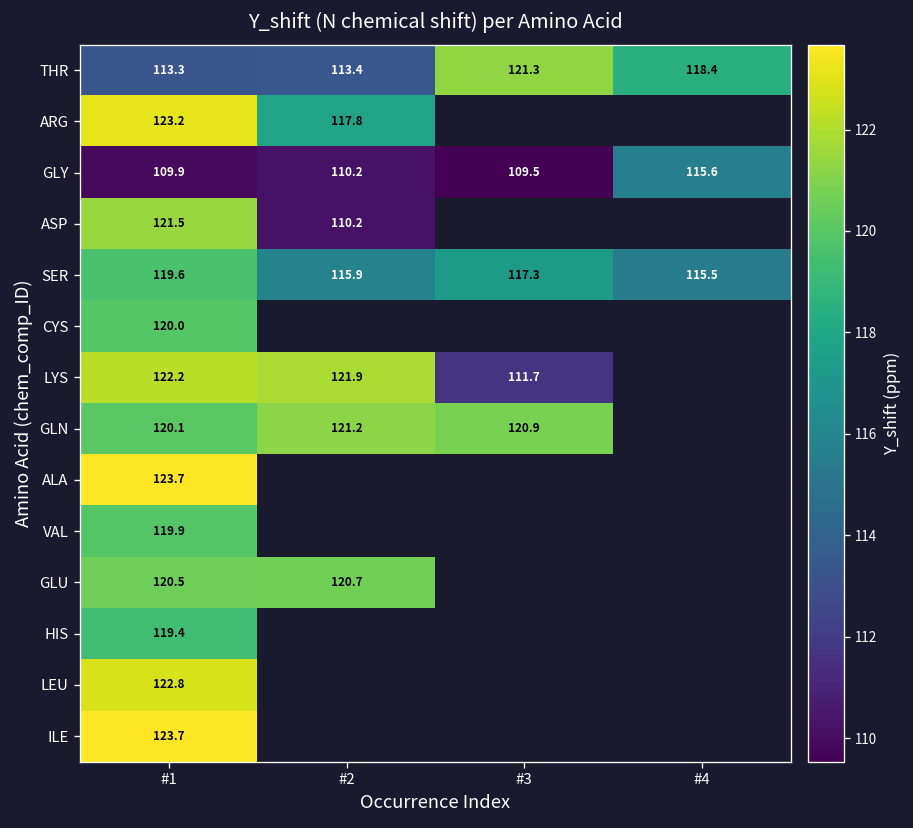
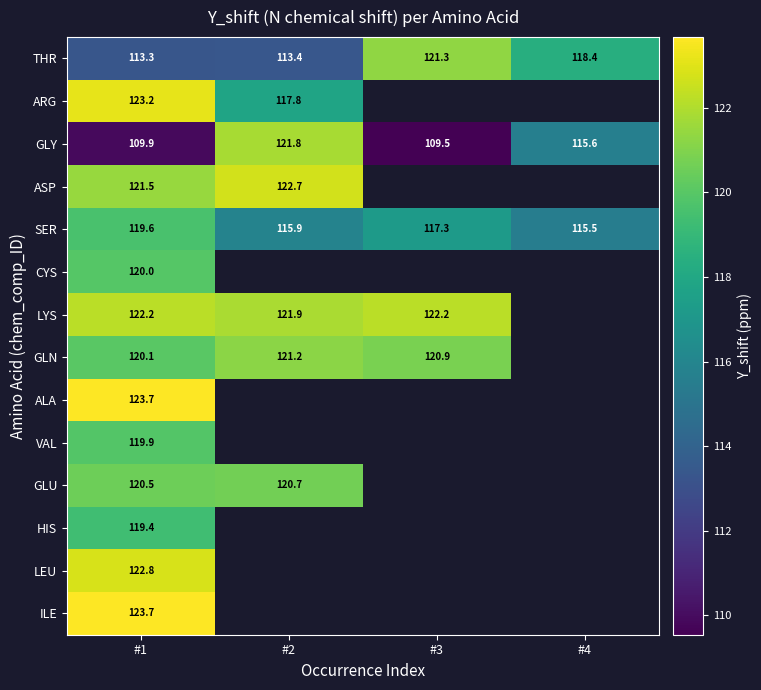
GLY, #2: 110.2 -> 121.8
ASP, #2: 110.2 -> 122.7
LYS, #3: 111.7 -> 122.2
